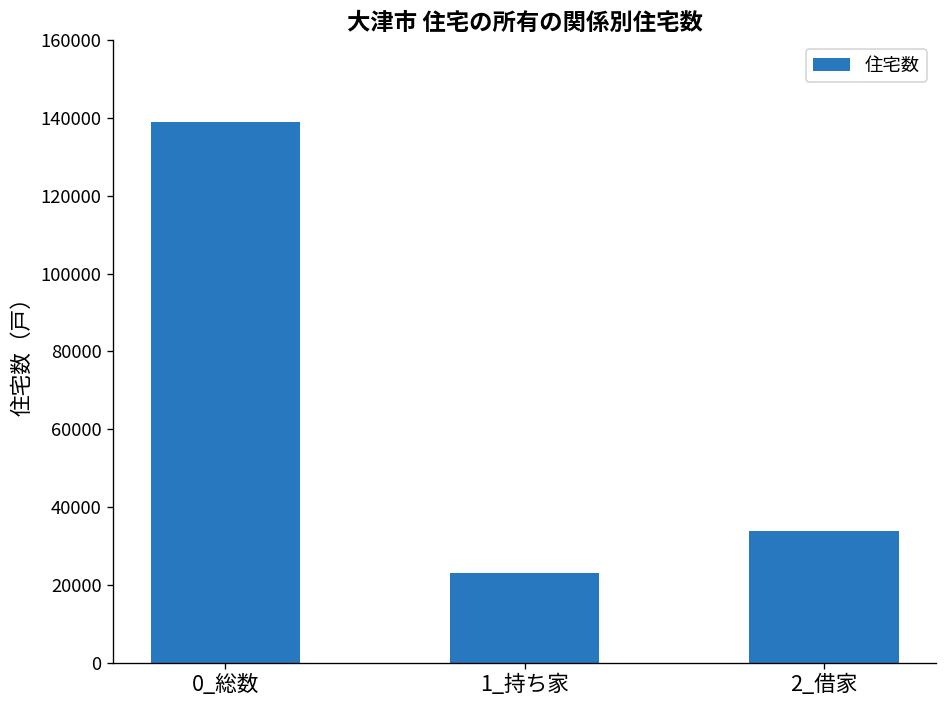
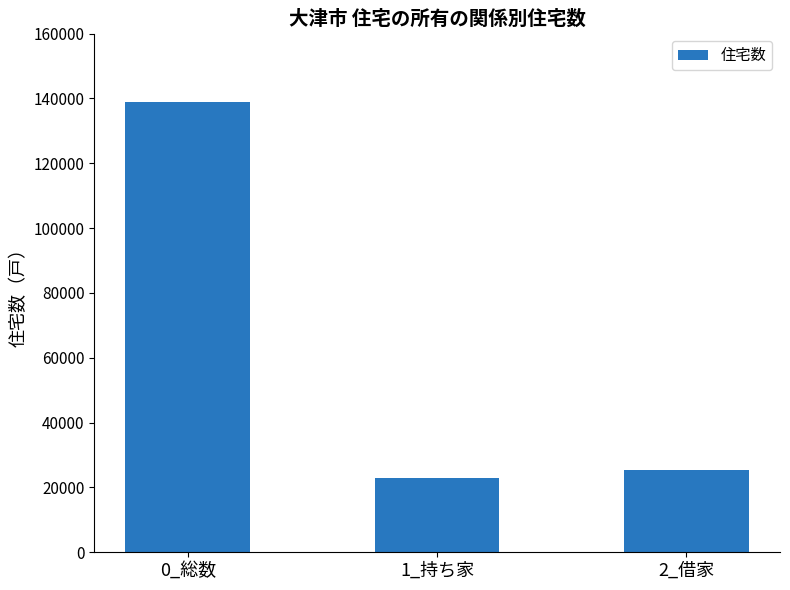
2_借家: 34000 -> 25000
